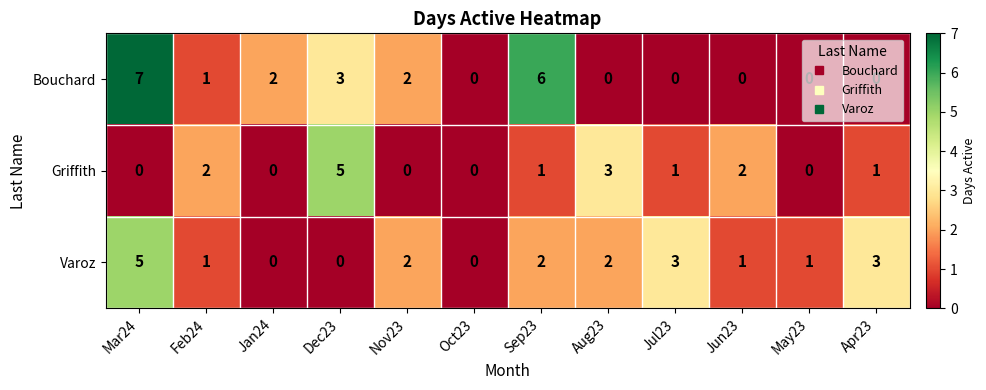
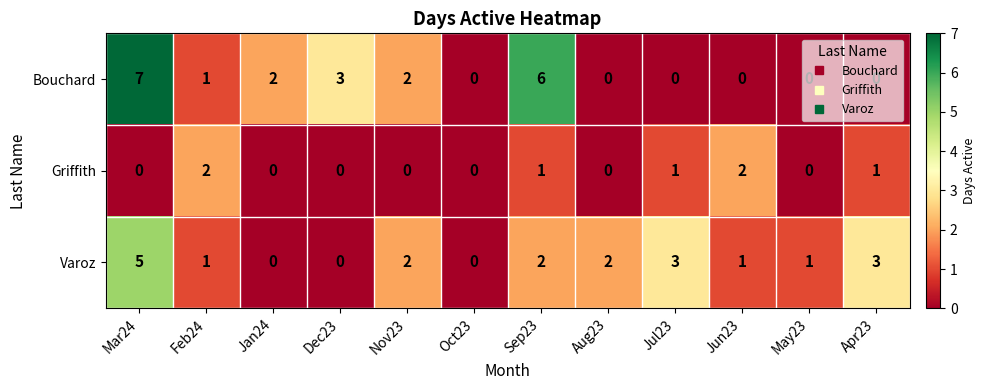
Griffith, Dec23: 5 -> 0
Griffith, Aug23: 3 -> 0
